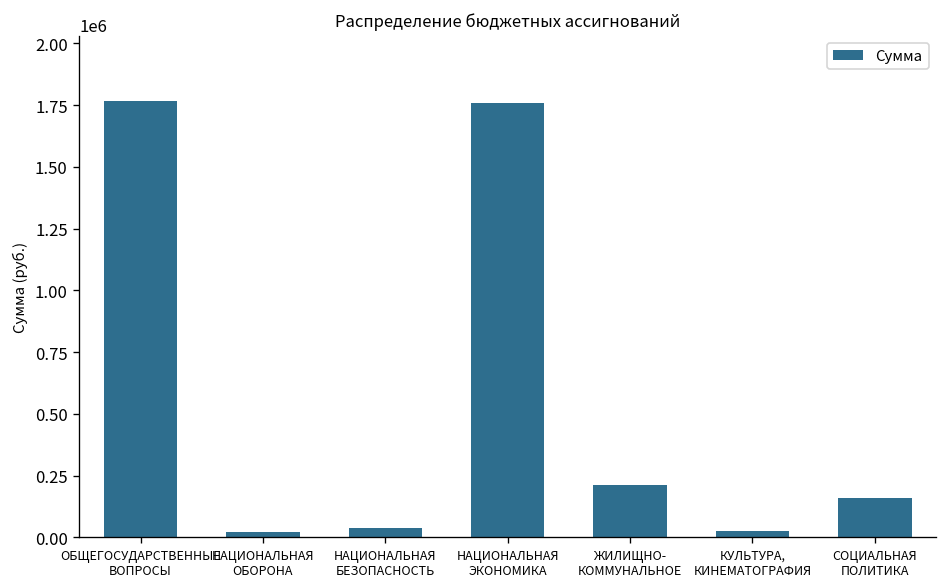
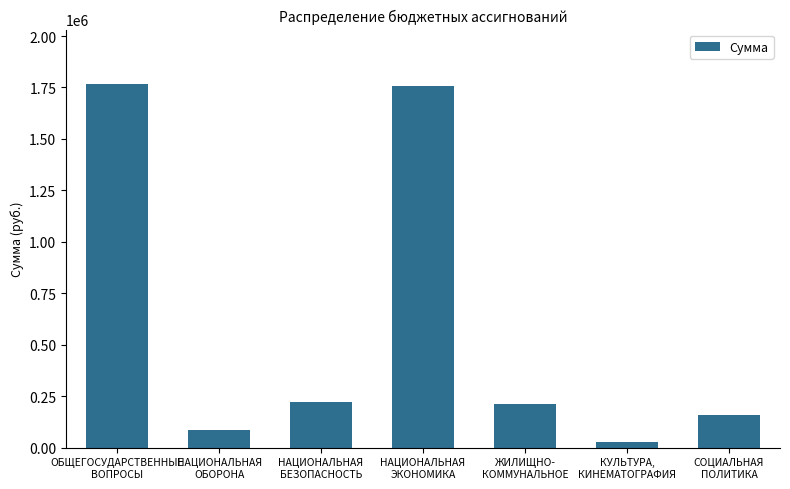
НАЦИОНАЛЬНАЯ ОБОРОНА: 20000 -> 80000
НАЦИОНАЛЬНАЯ БЕЗОПАСНОСТЬ: 40000 -> 220000
